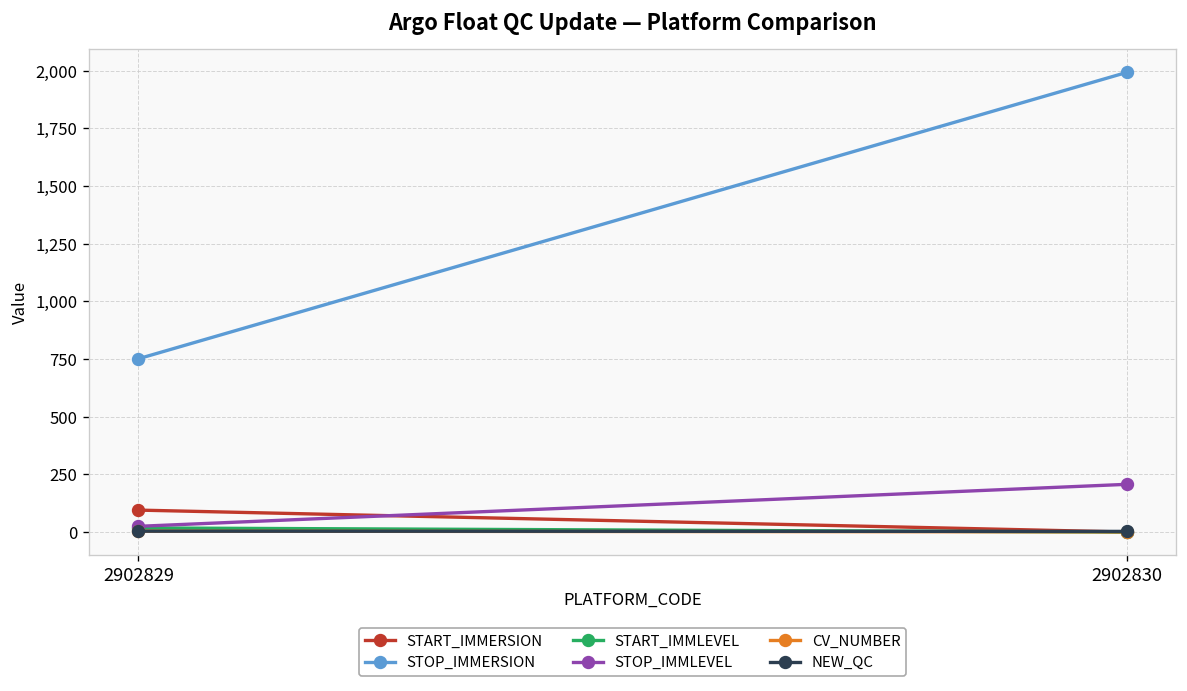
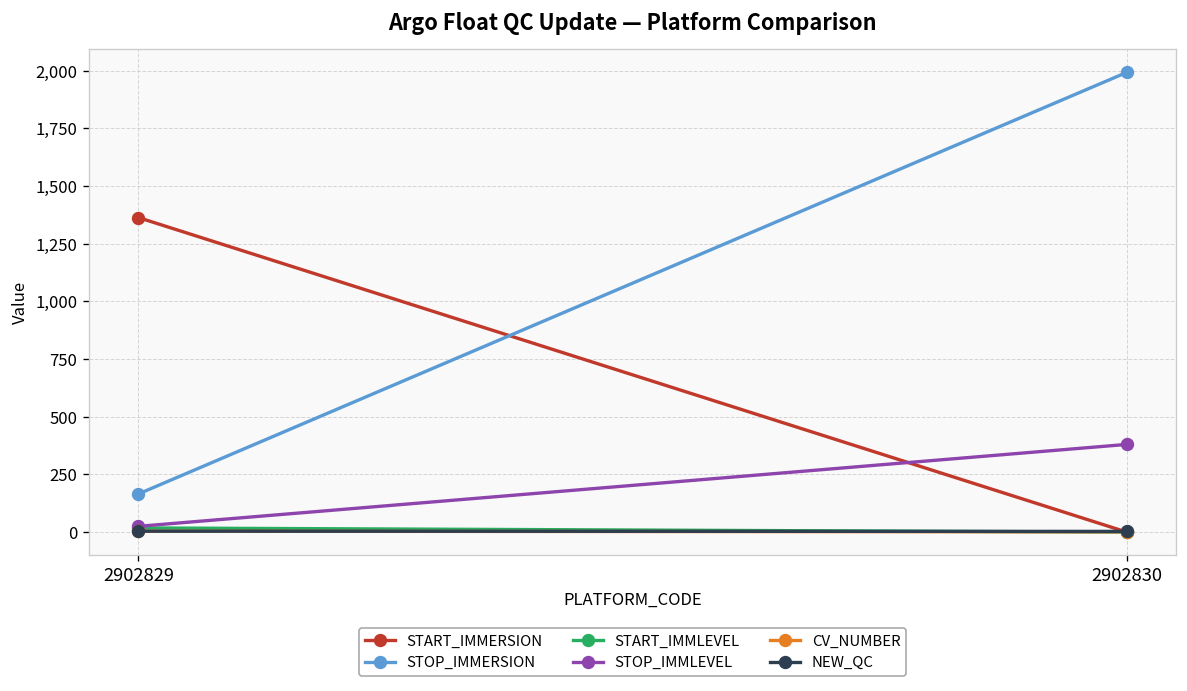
START_IMMERSION, 2902829: 100 -> 1,360
STOP_IMMERSION, 2902829: 750 -> 170
STOP_IMMLEVEL, 2902830: 210 -> 380
